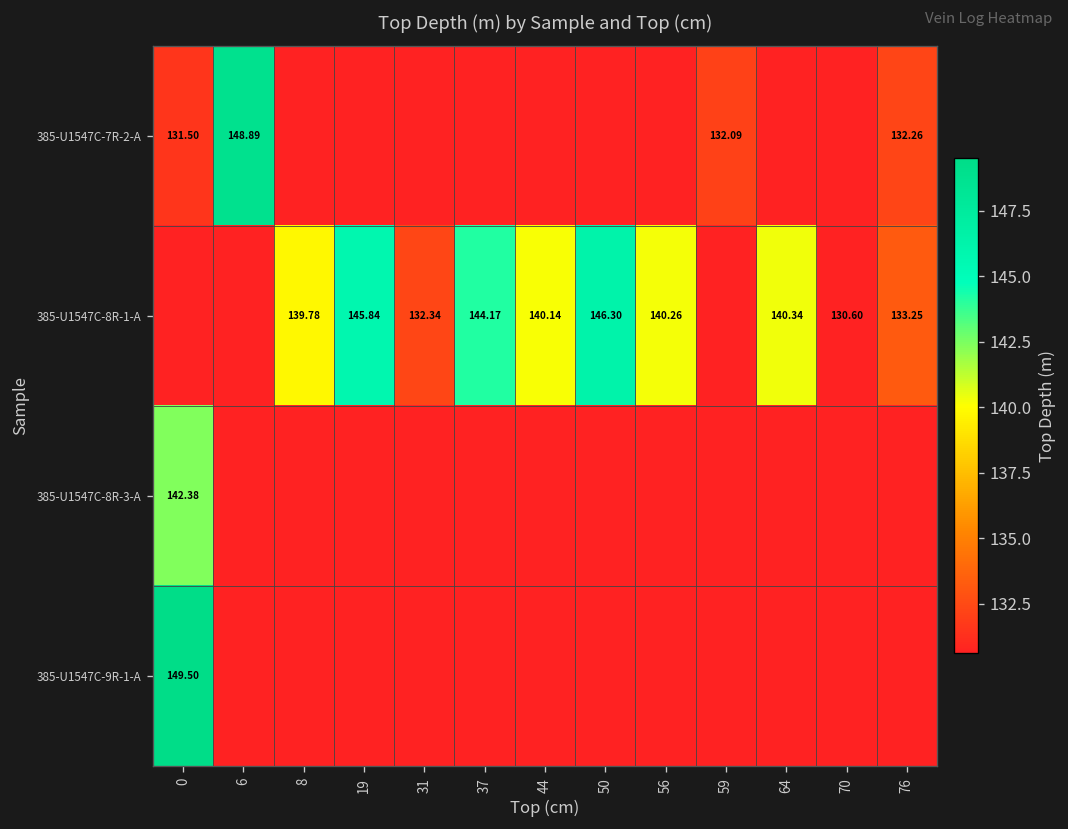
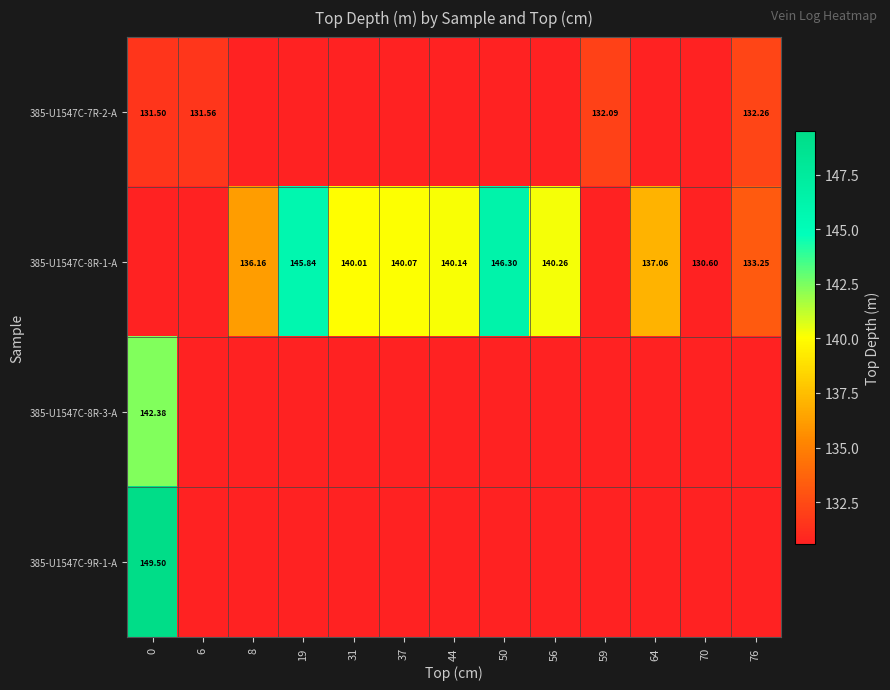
385-U1547C-7R-2-A, 6: 148.89 -> 131.56
385-U1547C-8R-1-A, 8: 139.78 -> 136.16
385-U1547C-8R-1-A, 31: 132.34 -> 140.01
385-U1547C-8R-1-A, 37: 144.17 -> 140.07
385-U1547C-8R-1-A, 64: 140.34 -> 137.06
